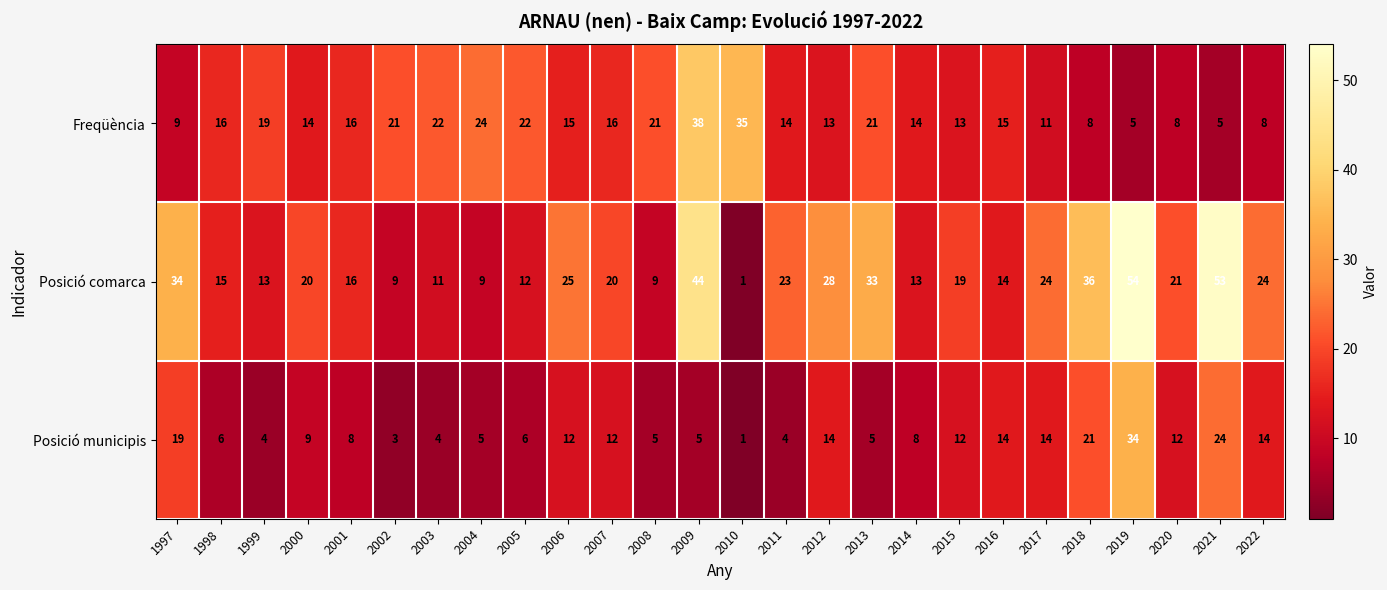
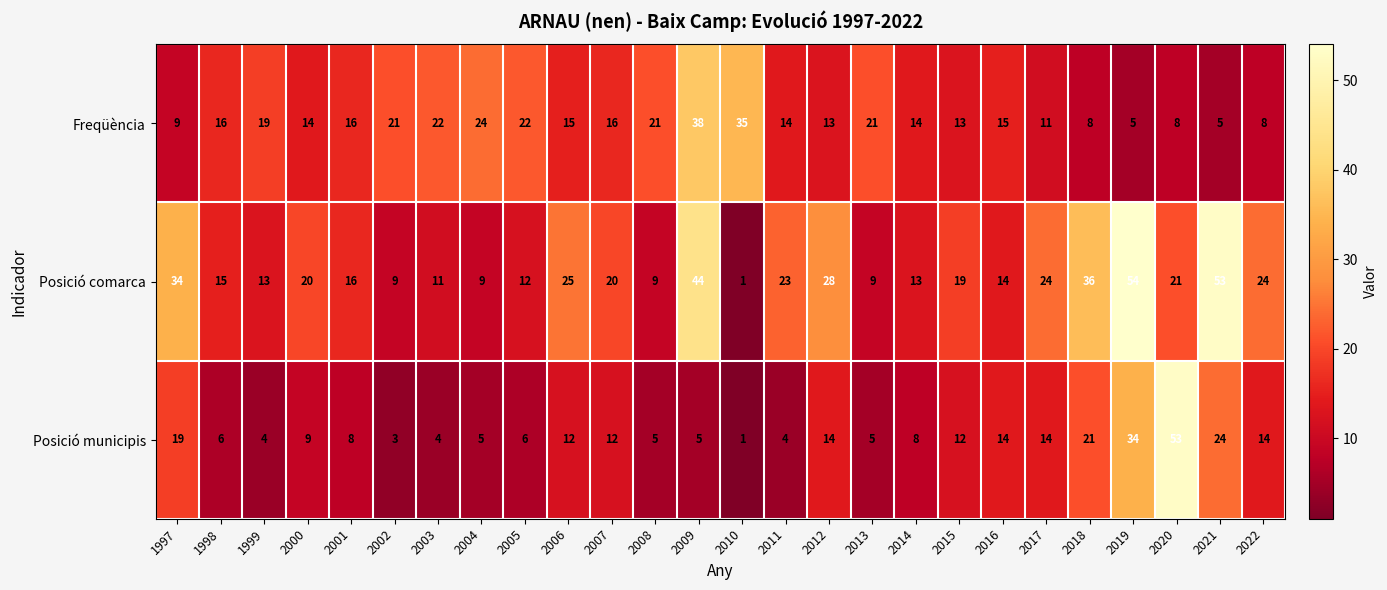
Posició comarca, 2013: 33 -> 9
Posició municipis, 2020: 12 -> 53
